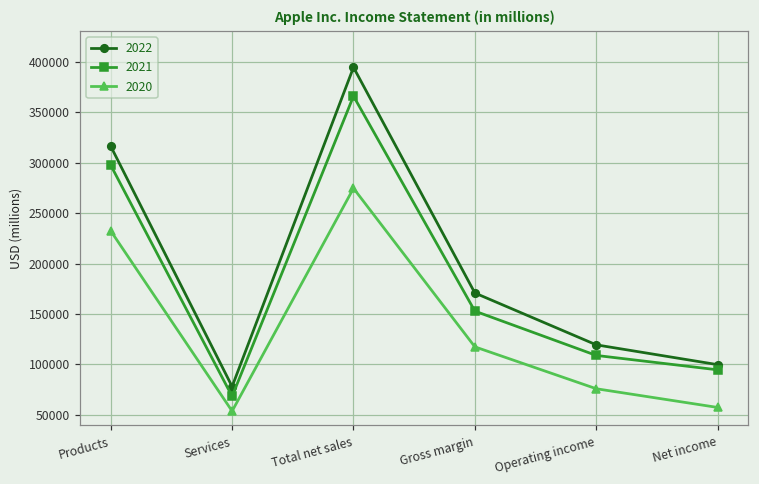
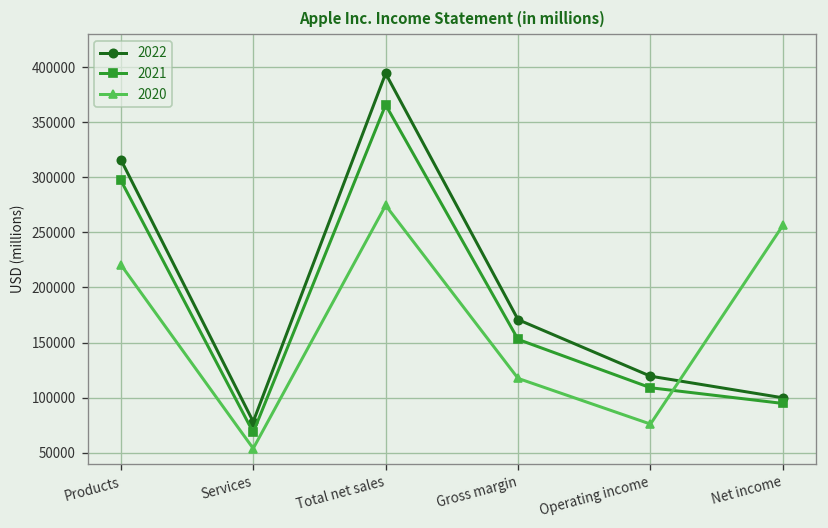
2020, Products: 230000 -> 220000
2020, Net income: 60000 -> 260000
